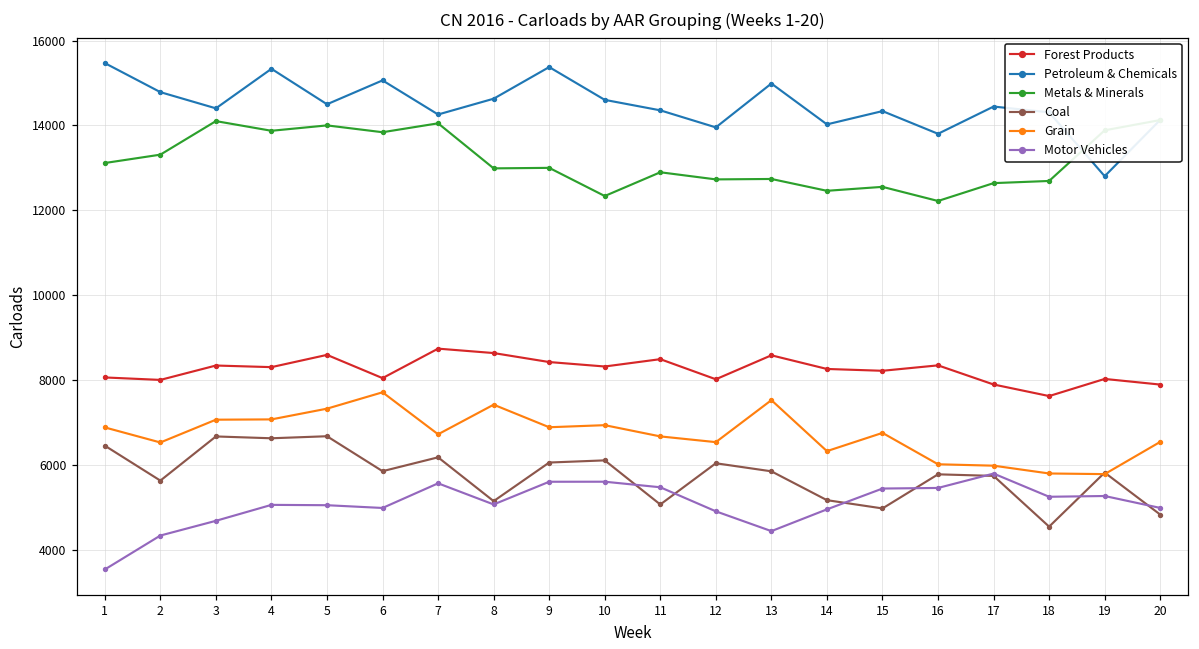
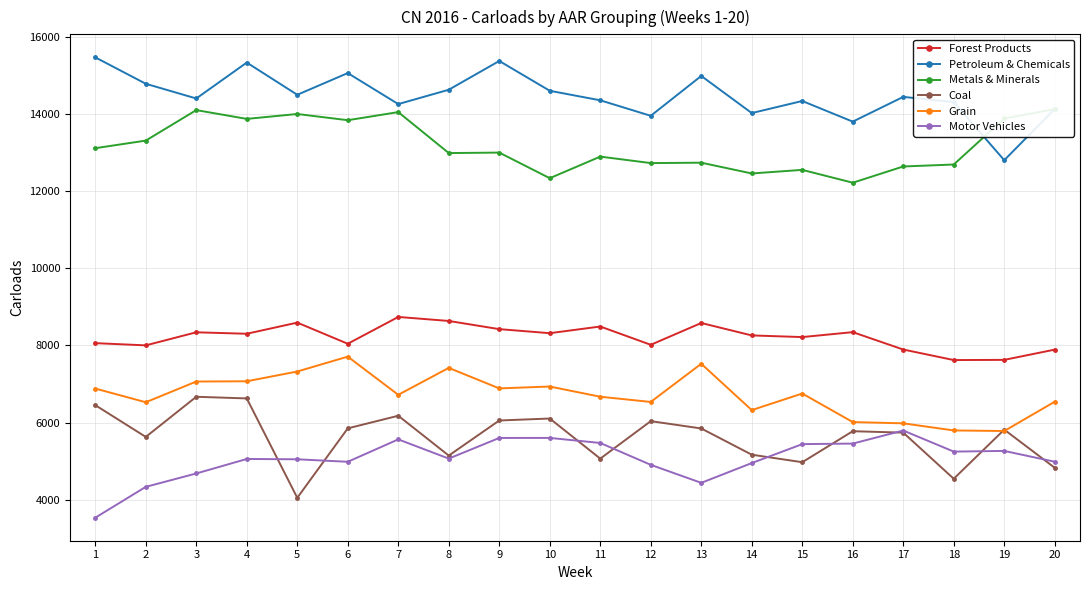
Coal, 5: 6700 -> 4000
Forest Products, 19: 8000 -> 7600
